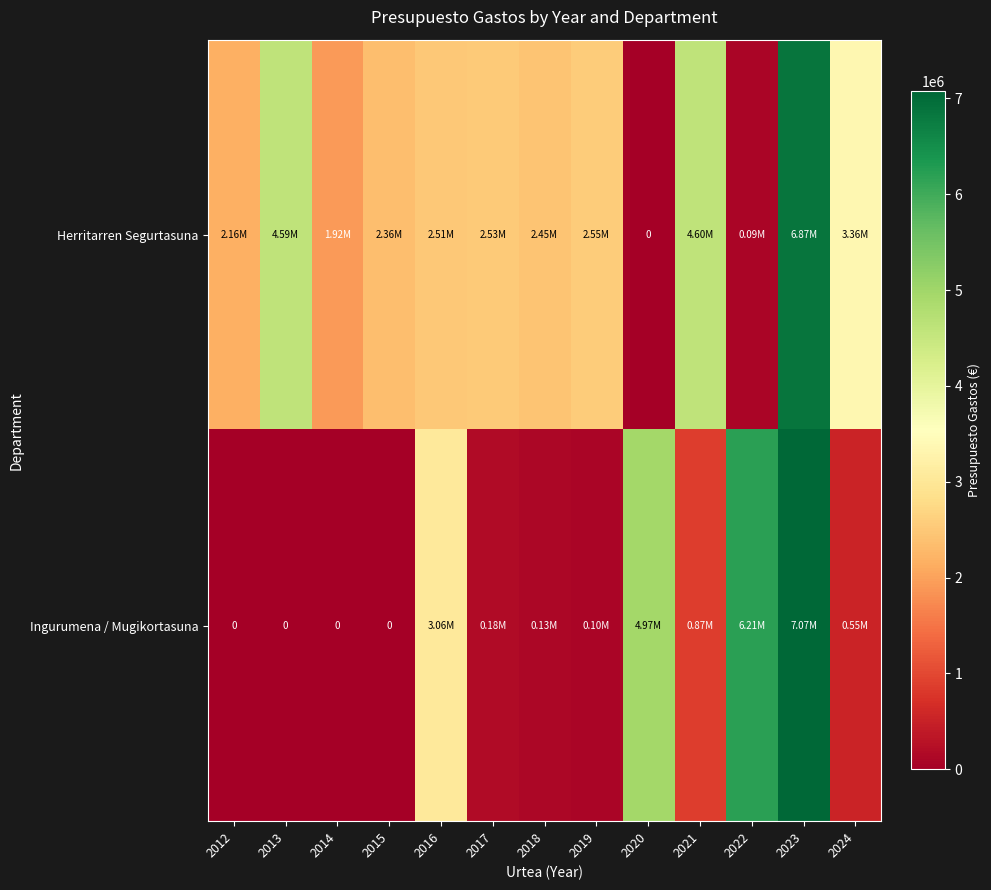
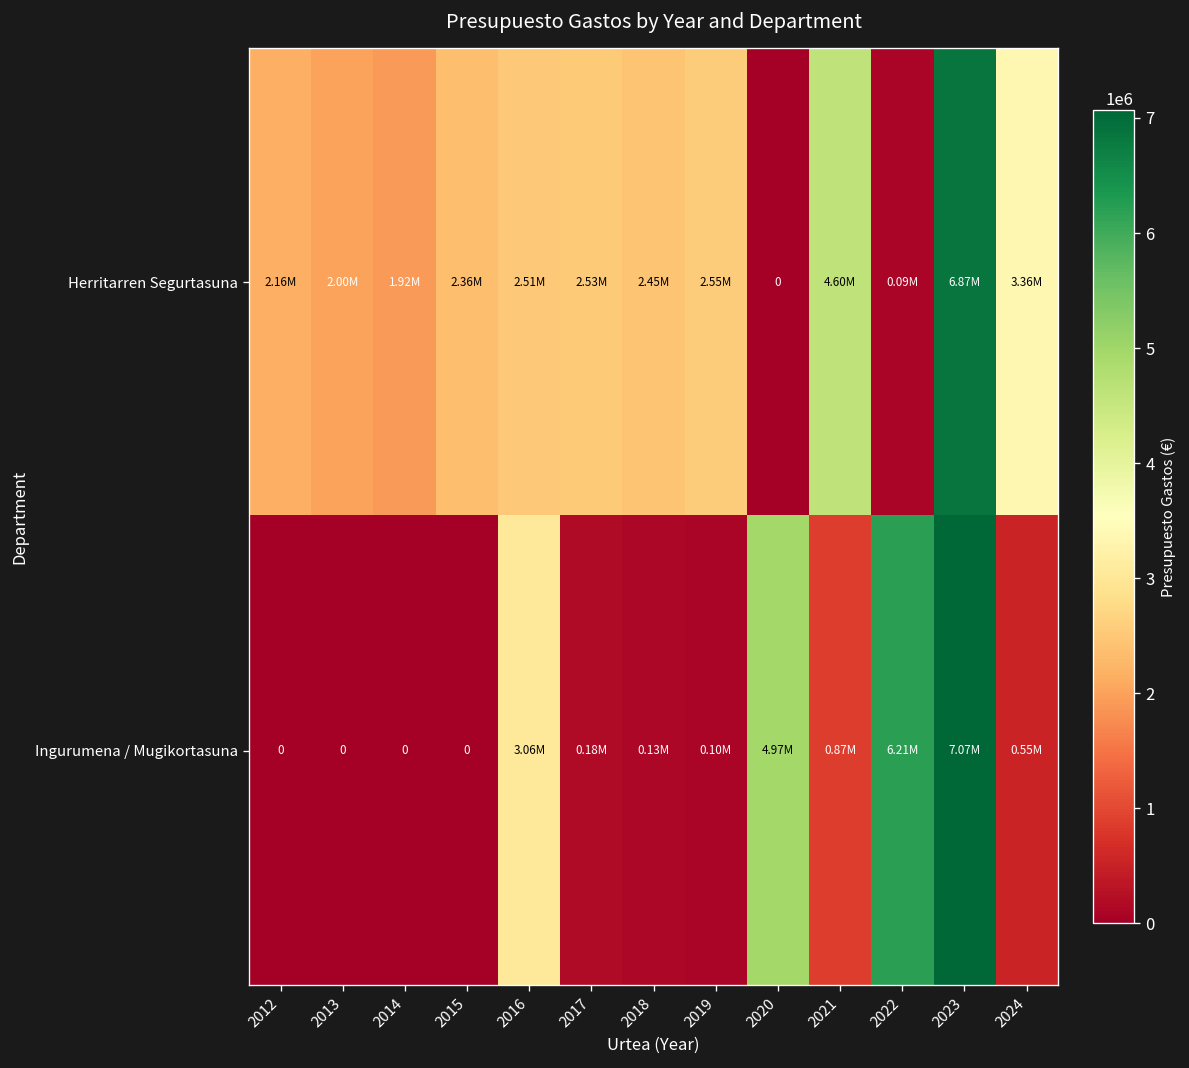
Herritarren Segurtasuna, 2013: 4.59M -> 2.00M
